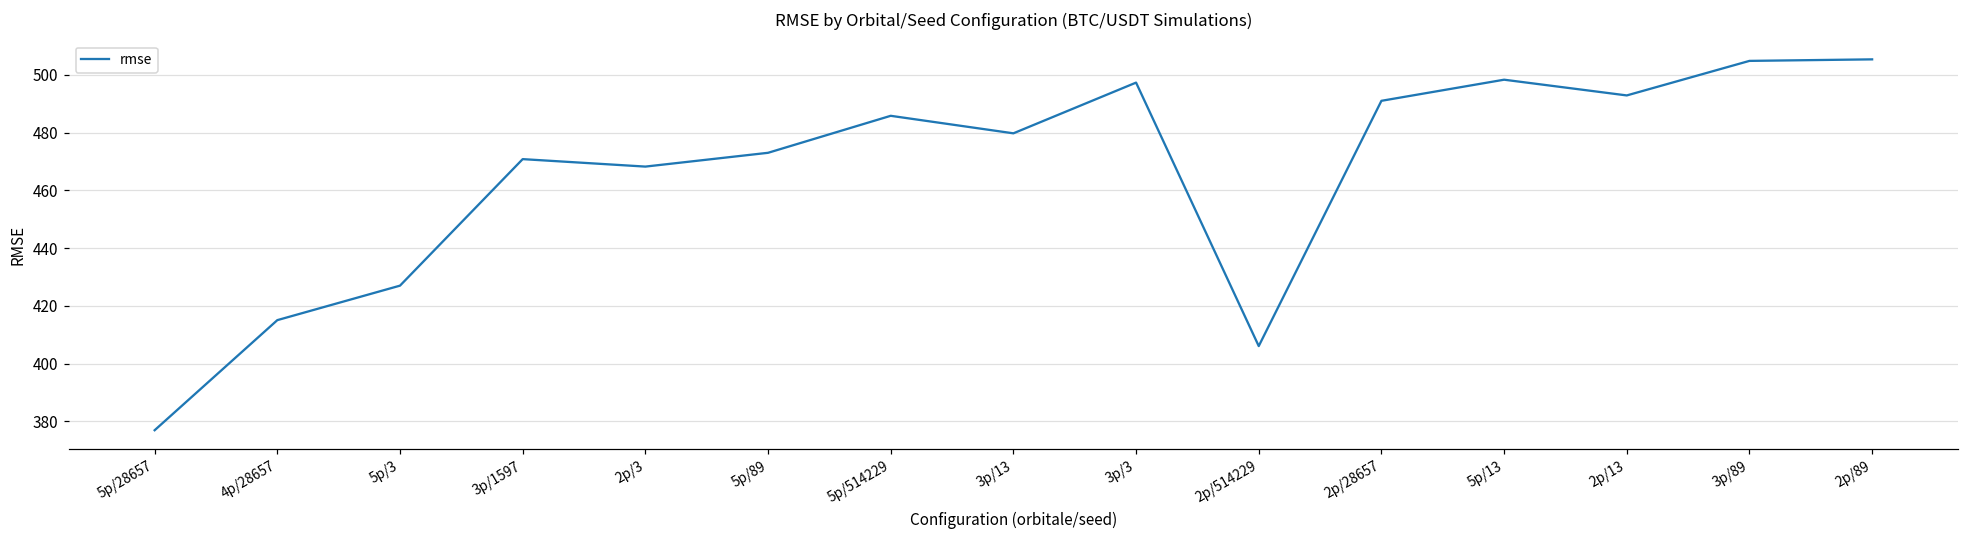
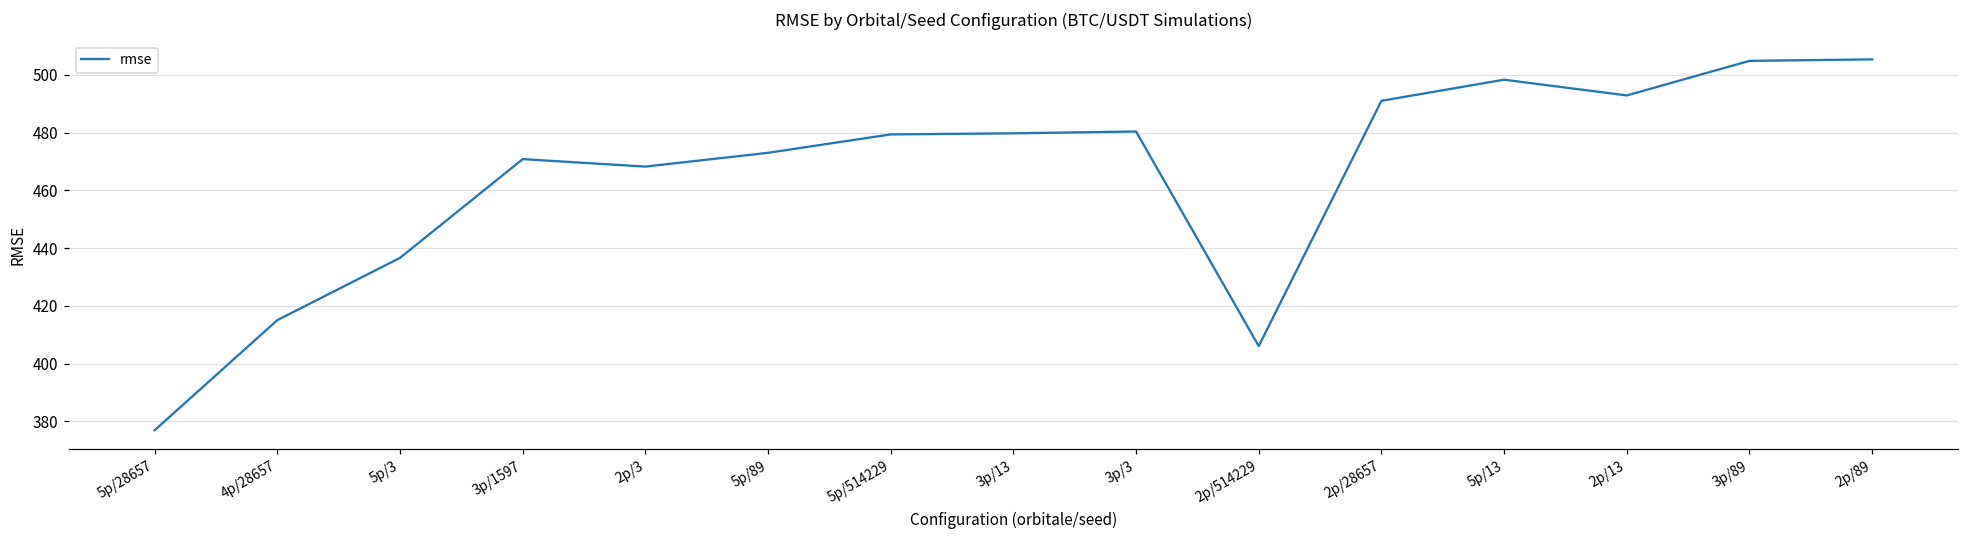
5p/3: 427 -> 437
5p/514229: 486 -> 479
3p/3: 497 -> 480
